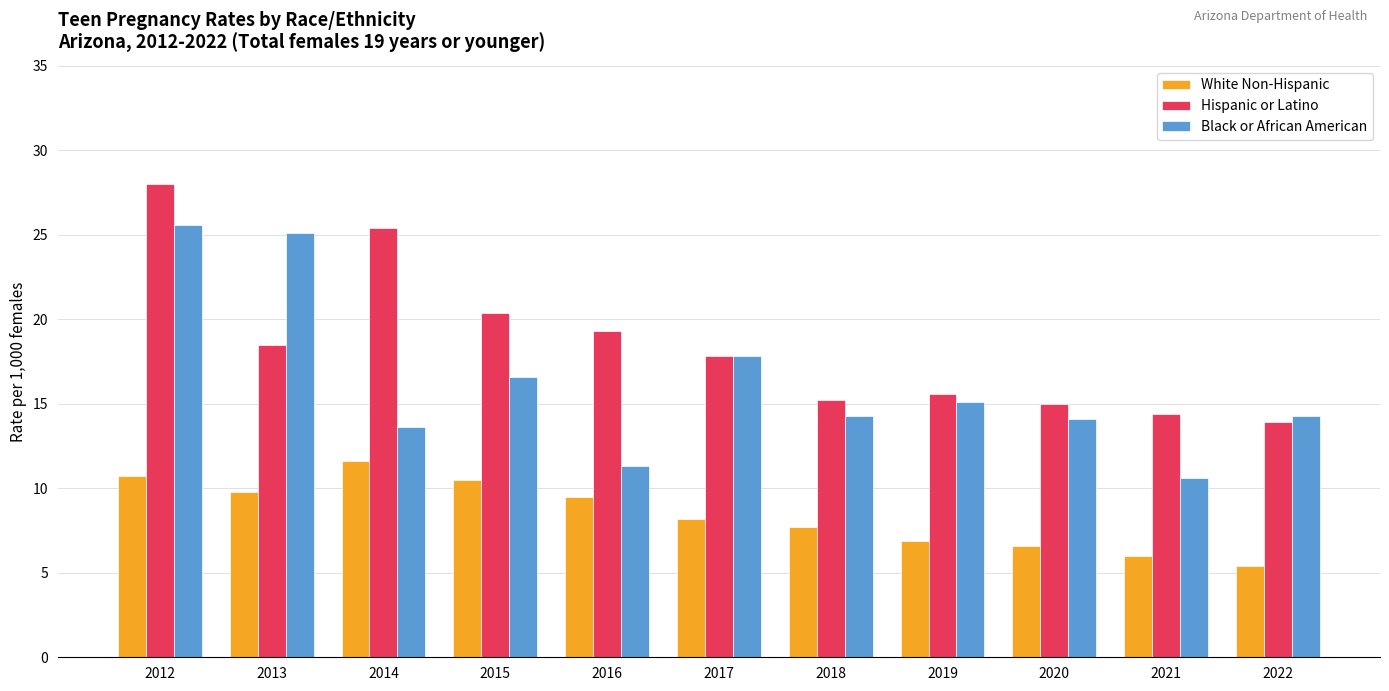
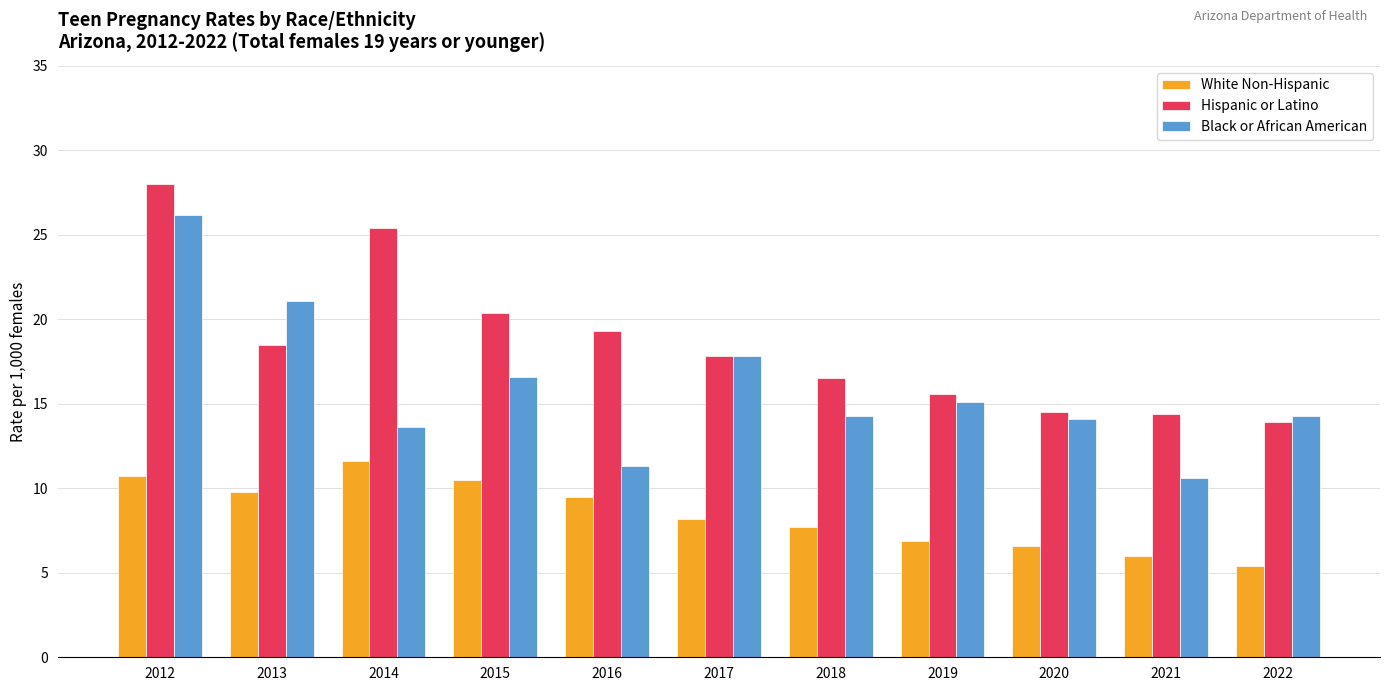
Black or African American, 2012: 25.6 -> 26.2
Black or African American, 2013: 25.1 -> 21.1
Hispanic or Latino, 2018: 15.2 -> 16.5
Hispanic or Latino, 2020: 15.0 -> 14.5
